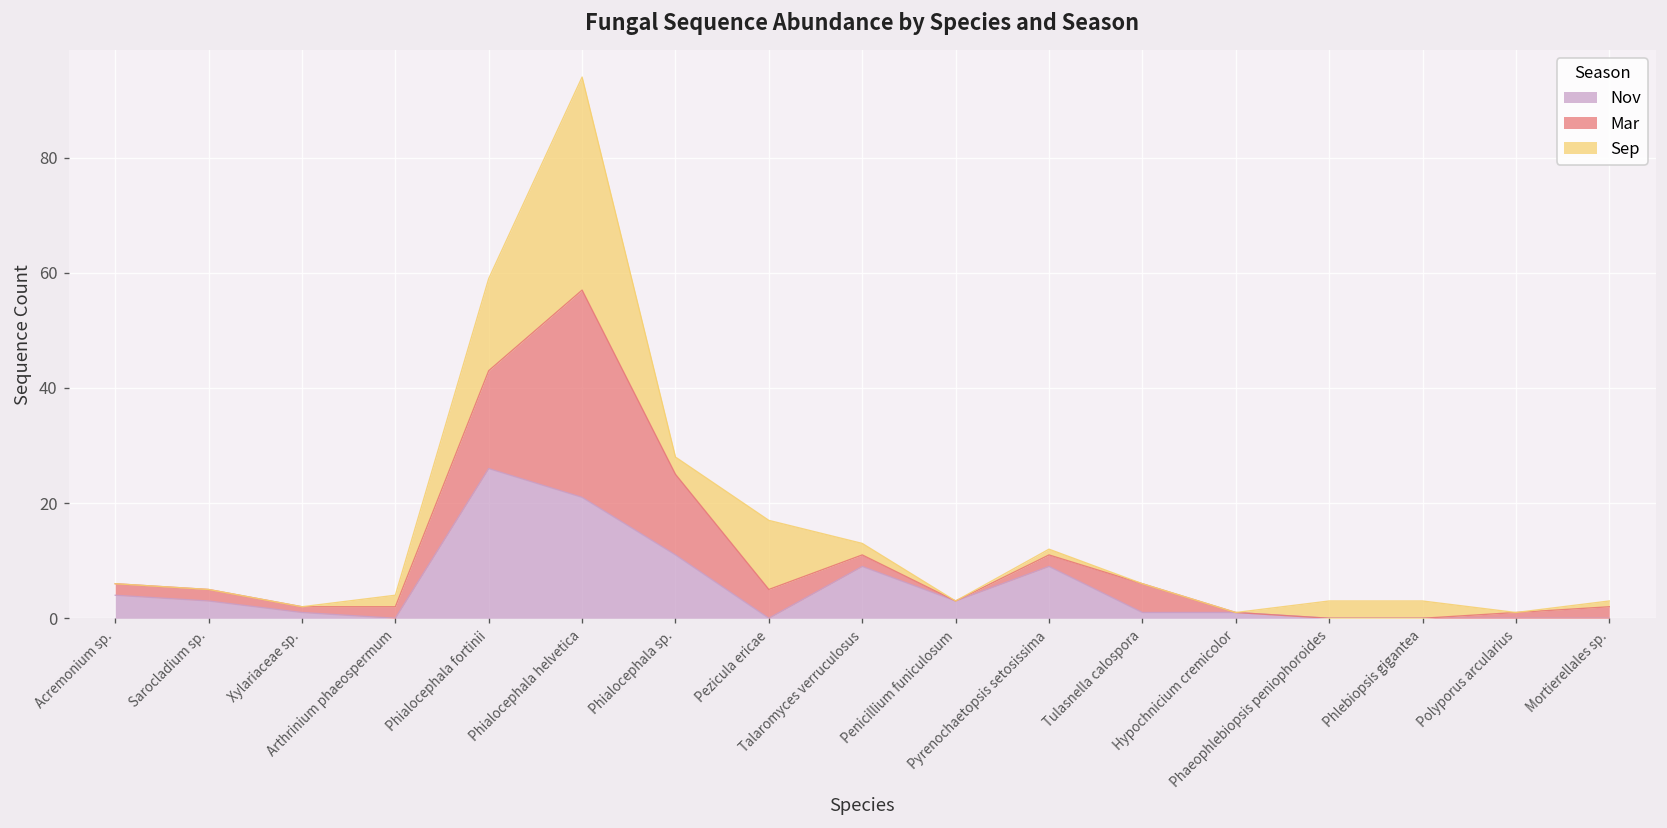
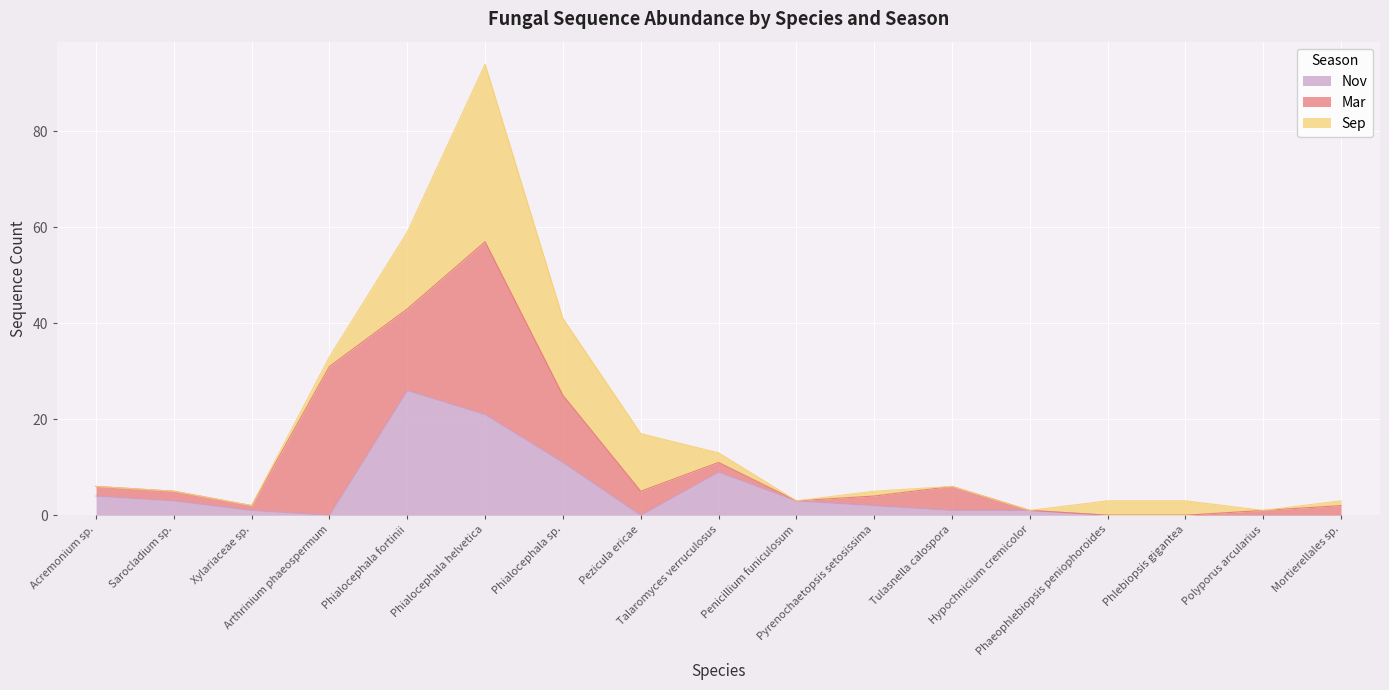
Mar, Arthrinium phaeospermum: 2 -> 31
Sep, Phialocephala sp.: 3 -> 16
Nov, Pyrenochaetopsis setosissima: 9 -> 2
